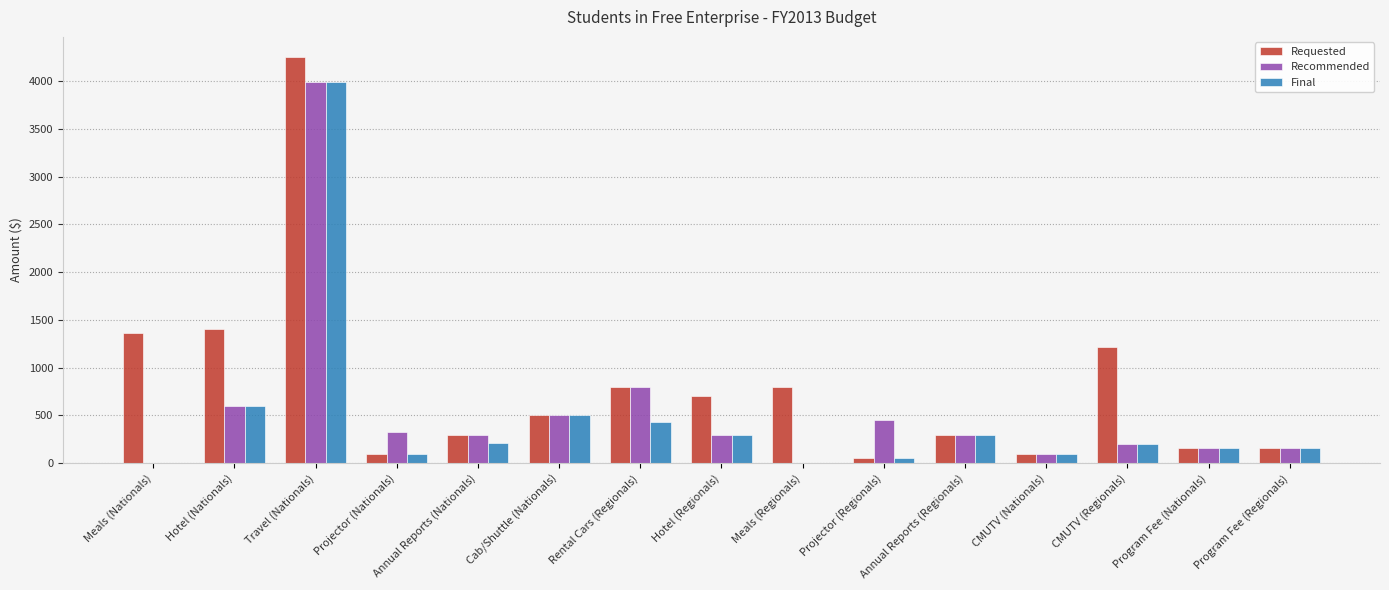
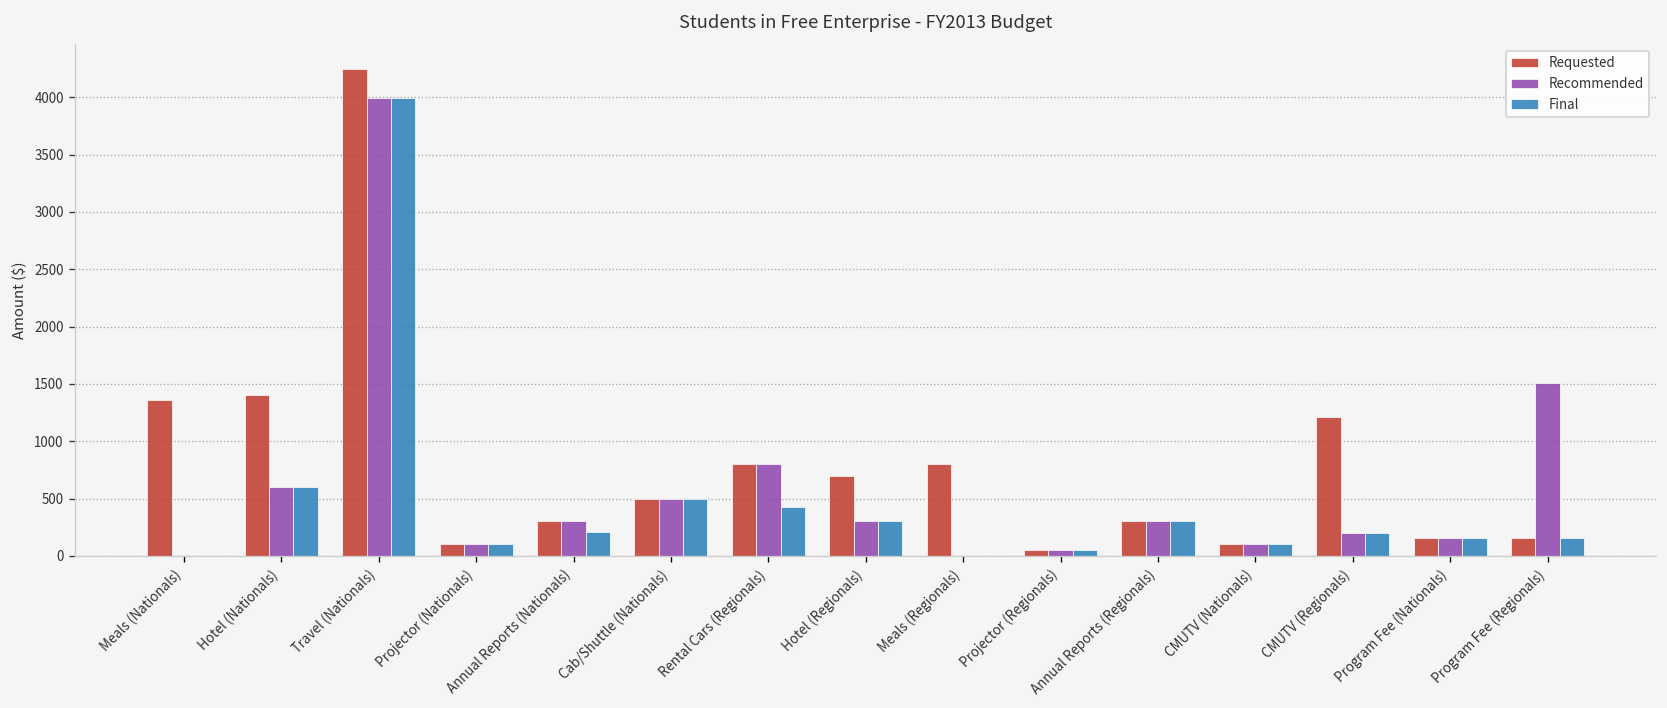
Recommended, Projector (Nationals): 300 -> 100
Recommended, Projector (Regionals): 400 -> 100
Recommended, Program Fee (Regionals): 200 -> 1500
